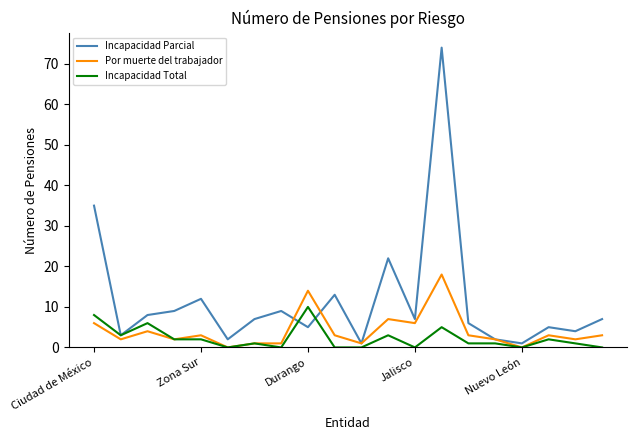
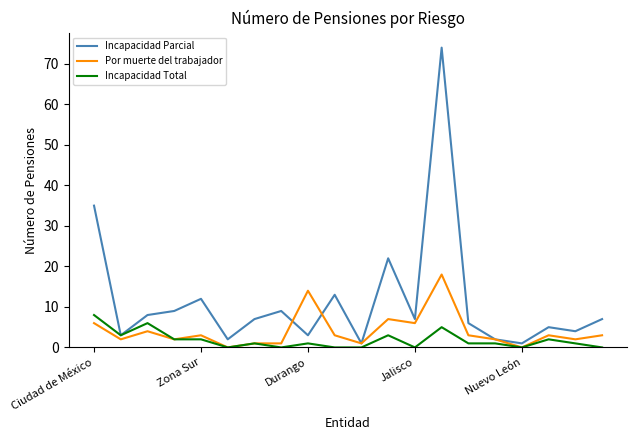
Incapacidad Parcial, Durango: 5 -> 3
Incapacidad Total, Durango: 10 -> 1
